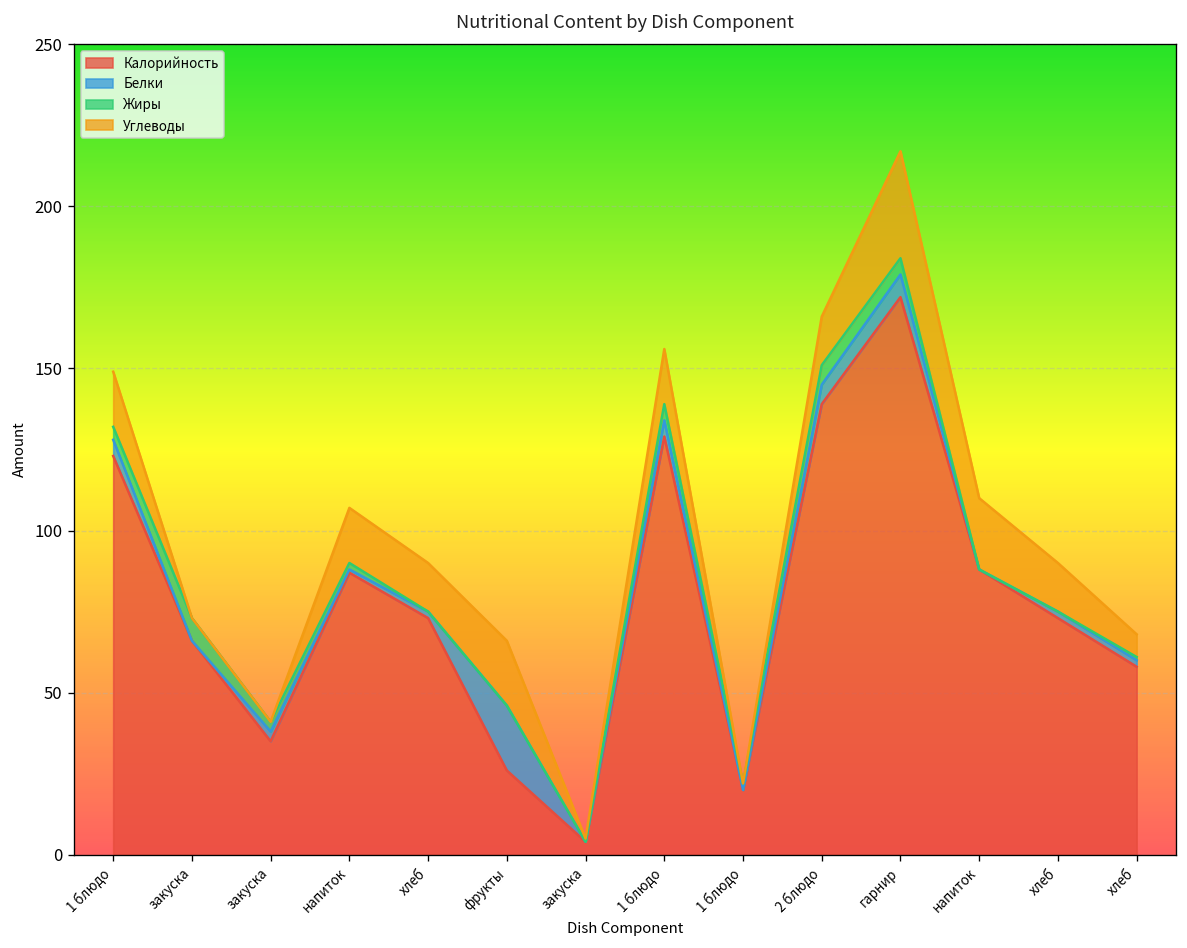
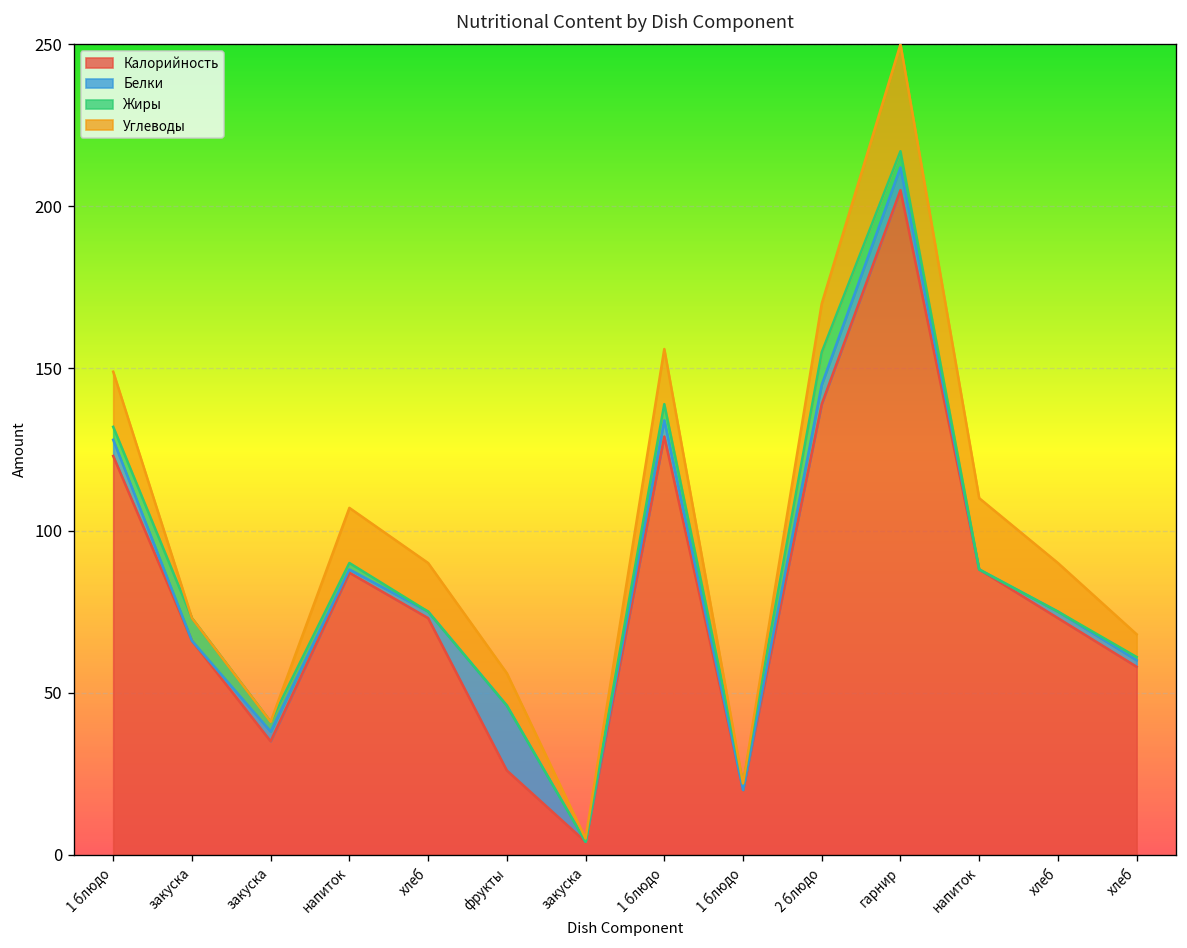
Углеводы, фрукты: 20 -> 10
Жиры, 2 блюдо: 6 -> 10
Калорийность, гарнир: 172 -> 205
